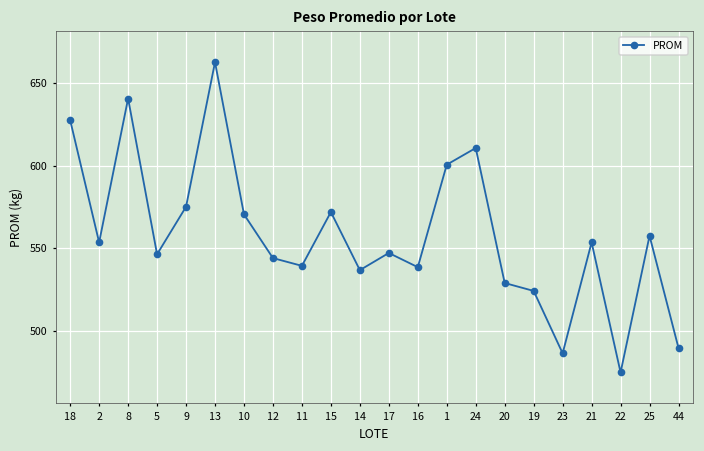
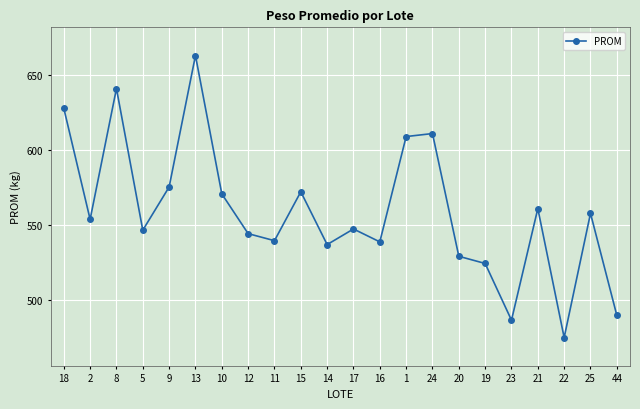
1: 601 -> 609
21: 554 -> 561
